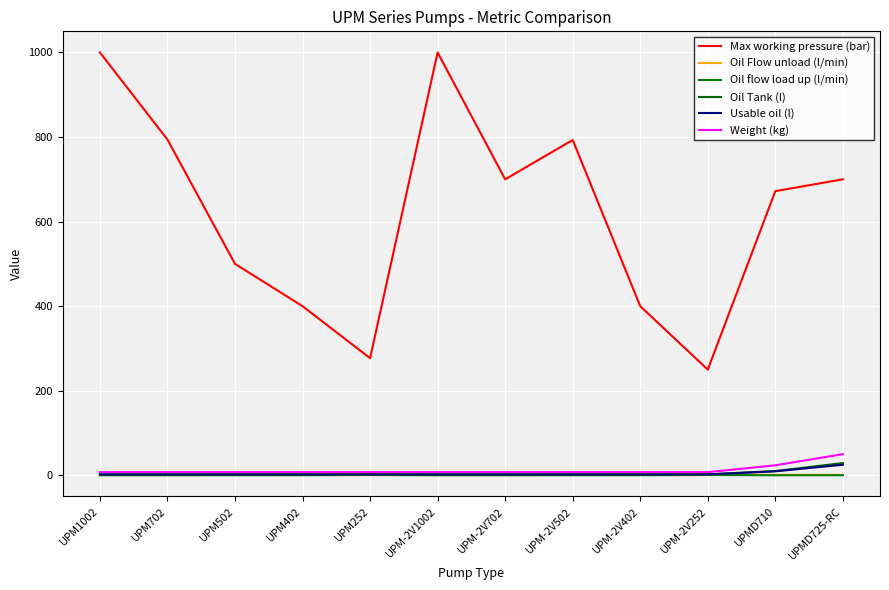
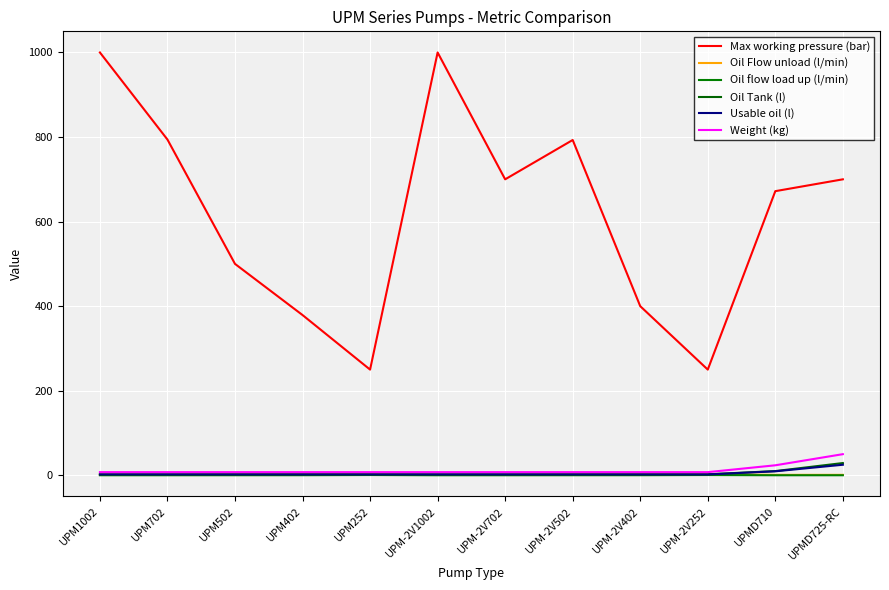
Max working pressure (bar), UPM402: 400 -> 380
Max working pressure (bar), UPM252: 280 -> 250
